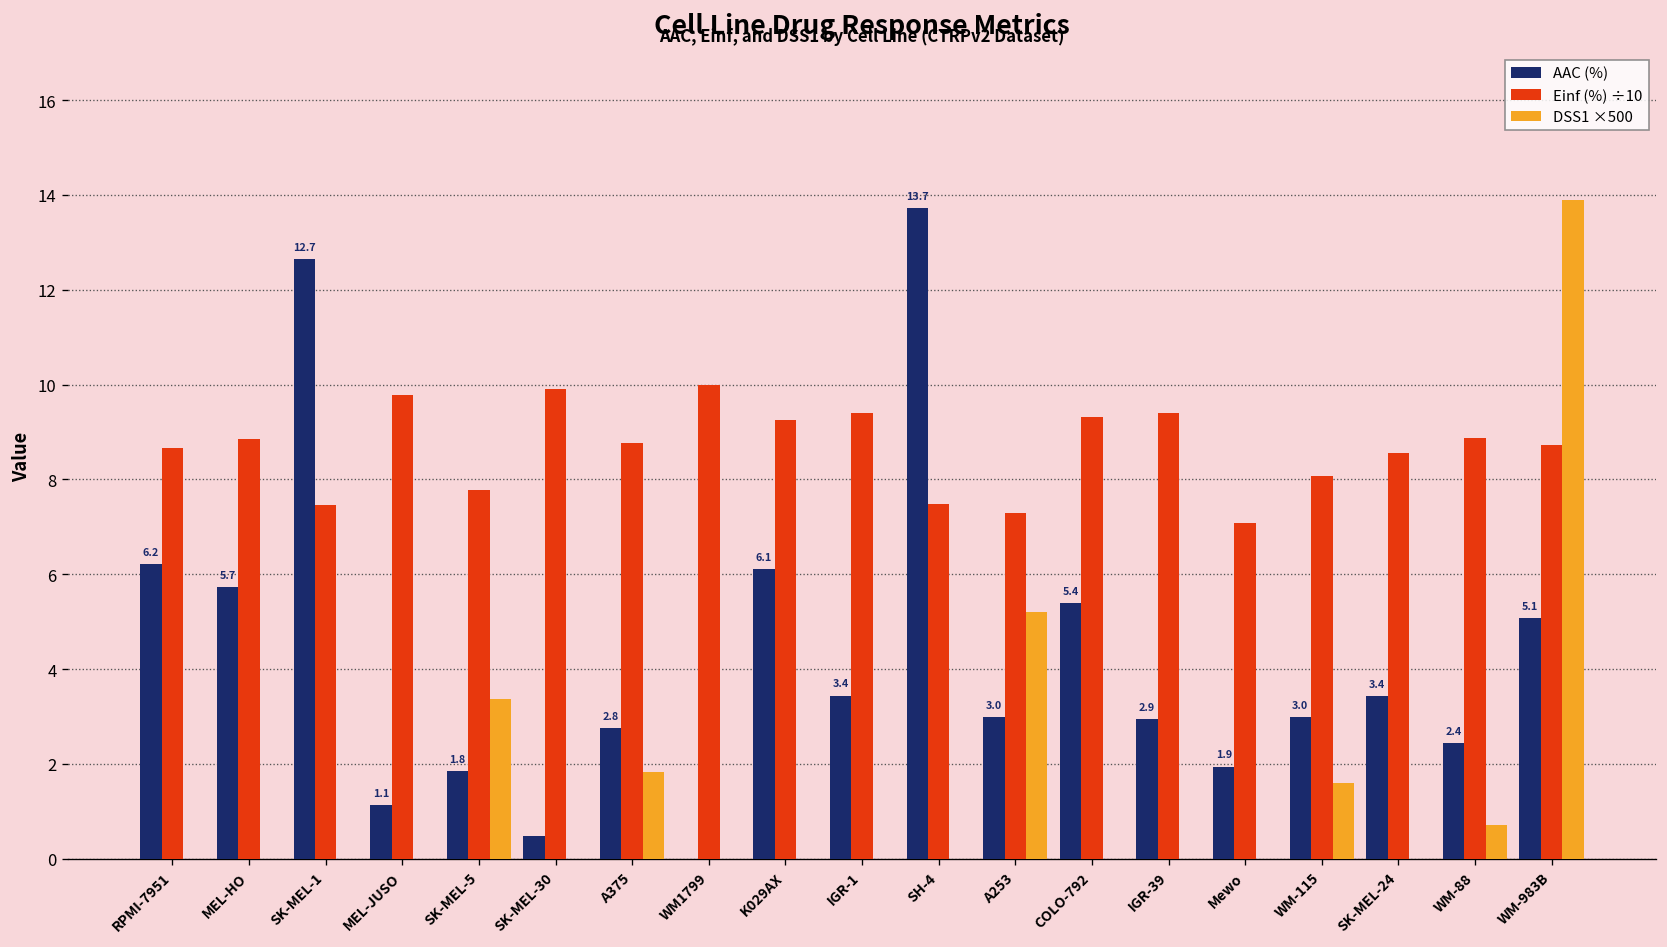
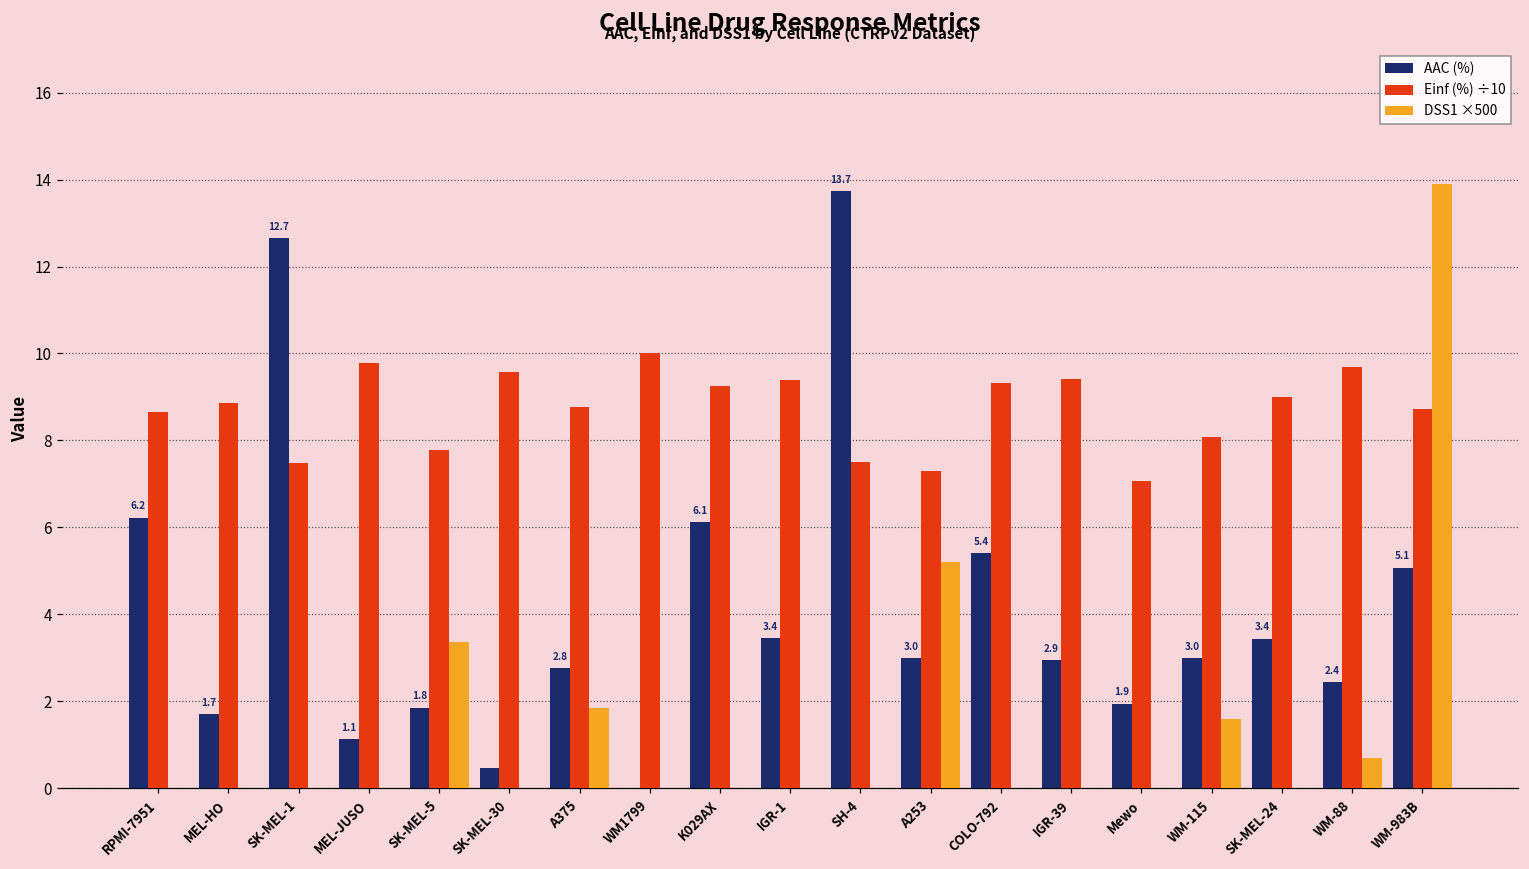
AAC (%), MEL-HO: 5.7 -> 1.7
Einf (%) ÷10, SK-MEL-30: 9.9 -> 9.6
Einf (%) ÷10, SK-MEL-24: 8.6 -> 9.0
Einf (%) ÷10, WM-88: 8.9 -> 9.7
